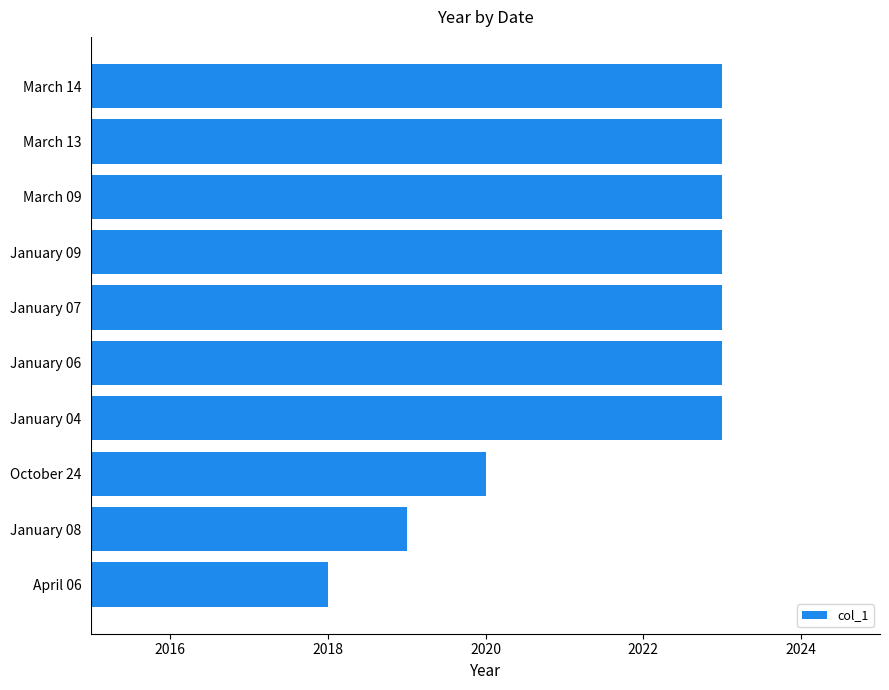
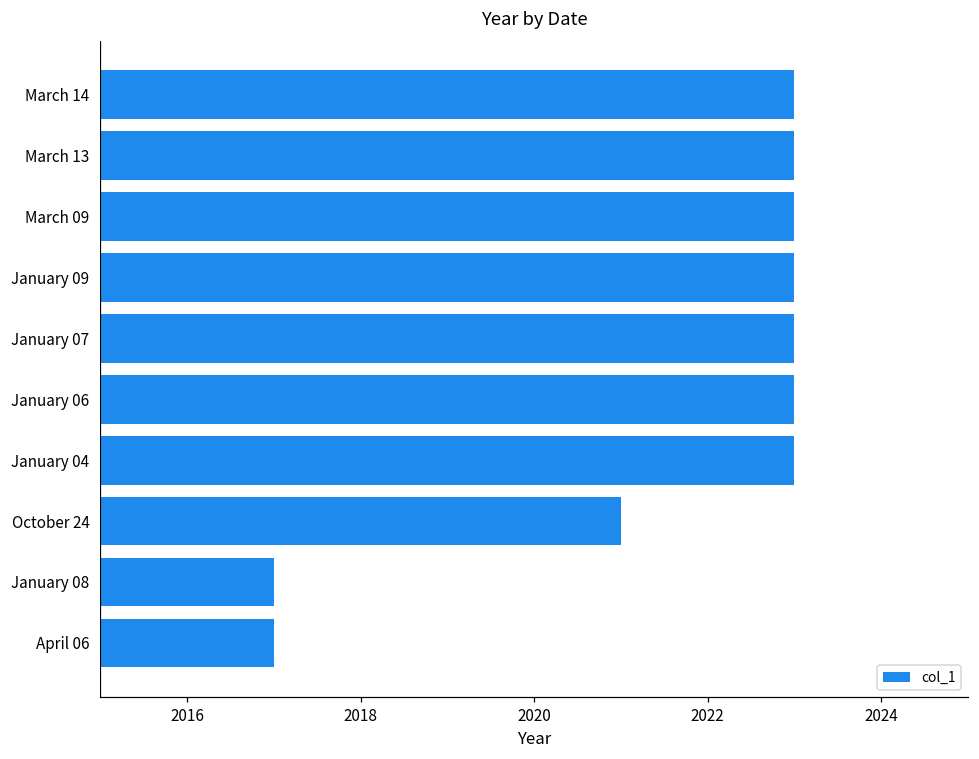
October 24: 2020 -> 2021
January 08: 2019 -> 2017
April 06: 2018 -> 2017
